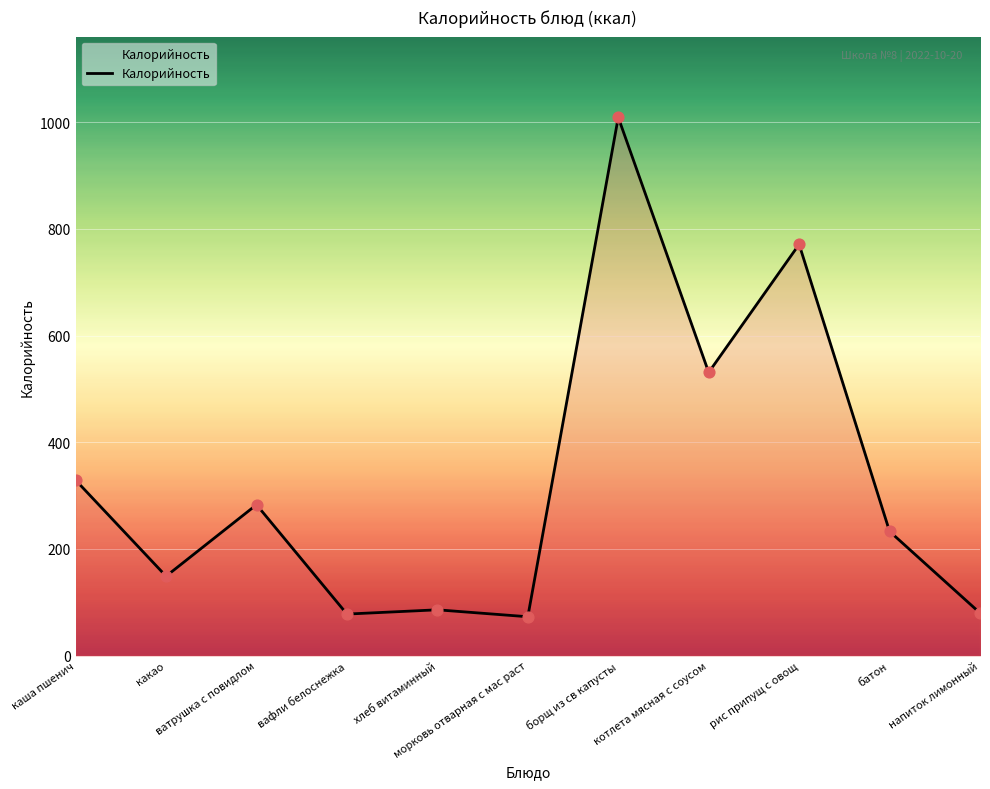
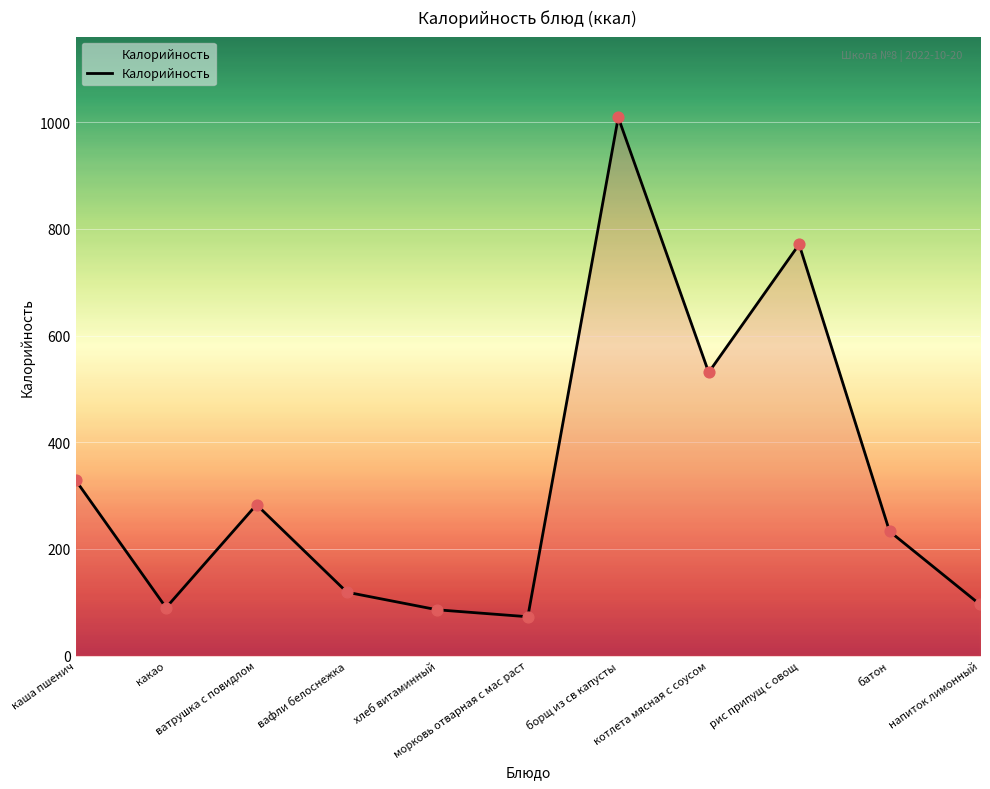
какао: 150 -> 90
вафли белоснежка: 80 -> 120
напиток лимонный: 80 -> 100
